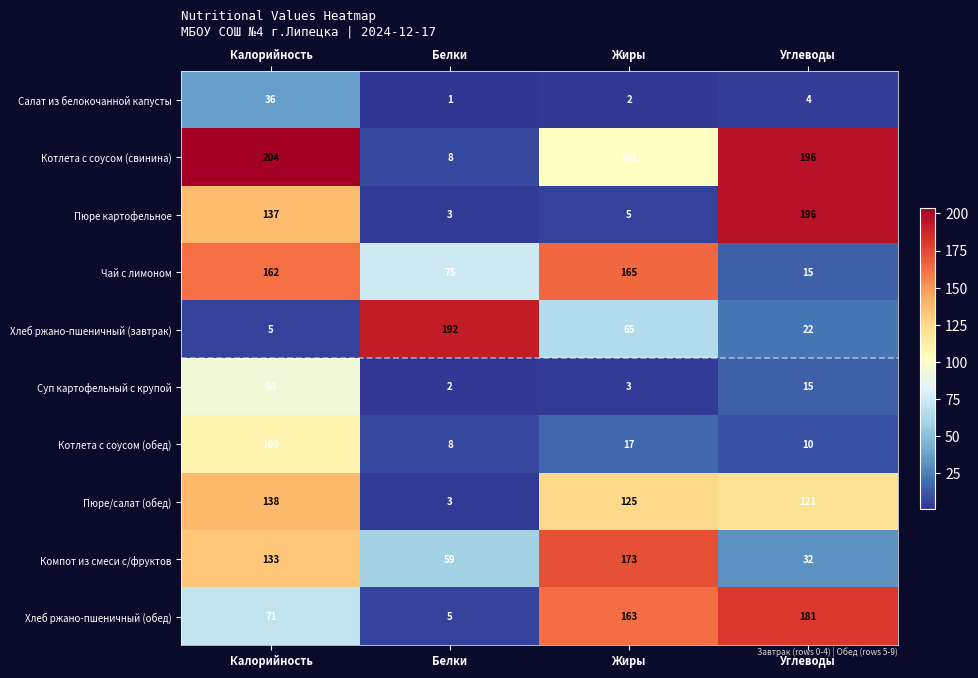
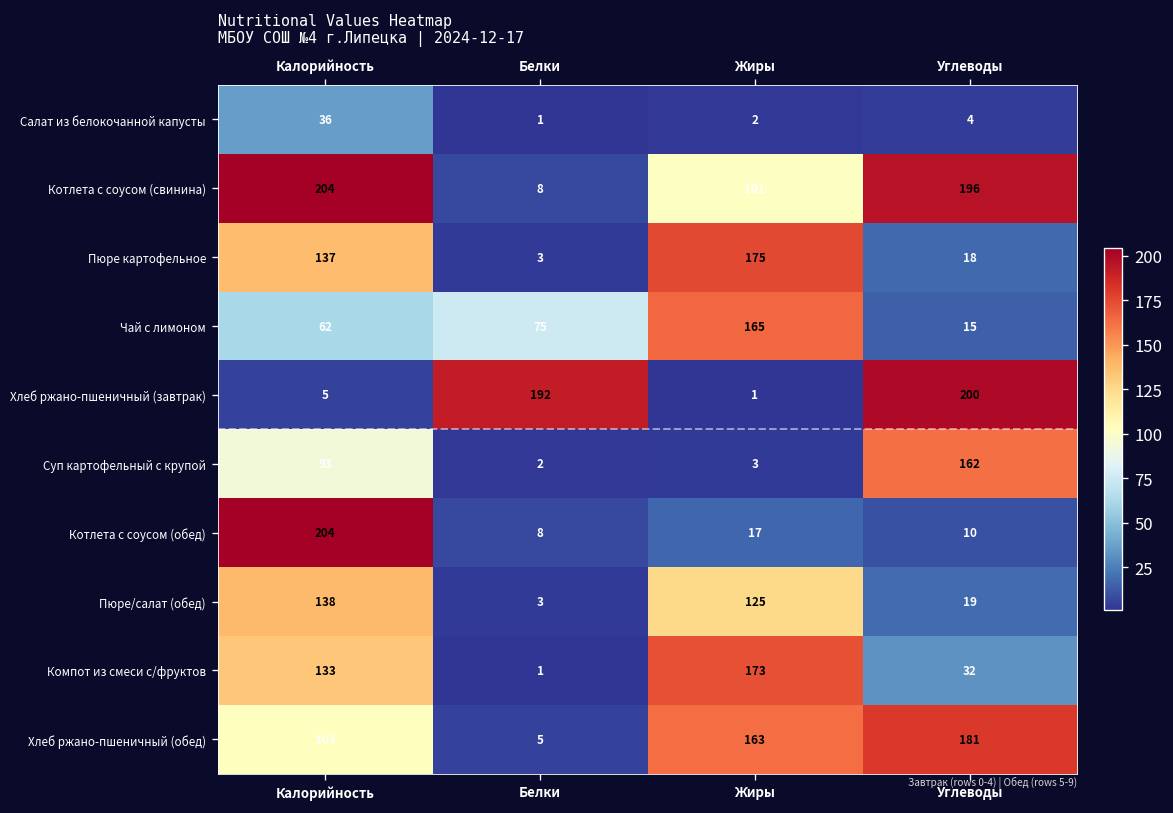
Пюре картофельное, Жиры: 5 -> 175
Пюре картофельное, Углеводы: 196 -> 18
Чай с лимоном, Калорийность: 162 -> 62
Хлеб ржано-пшеничный (завтрак), Жиры: 65 -> 1
Хлеб ржано-пшеничный (завтрак), Углеводы: 22 -> 200
Суп картофельный с крупой, Углеводы: 15 -> 162
Котлета с соусом (обед), Калорийность: 109 -> 204
Пюре/салат (обед), Углеводы: 121 -> 19
Компот из смеси с/фруктов, Белки: 59 -> 1
Хлеб ржано-пшеничный (обед), Калорийность: 71 -> 103
